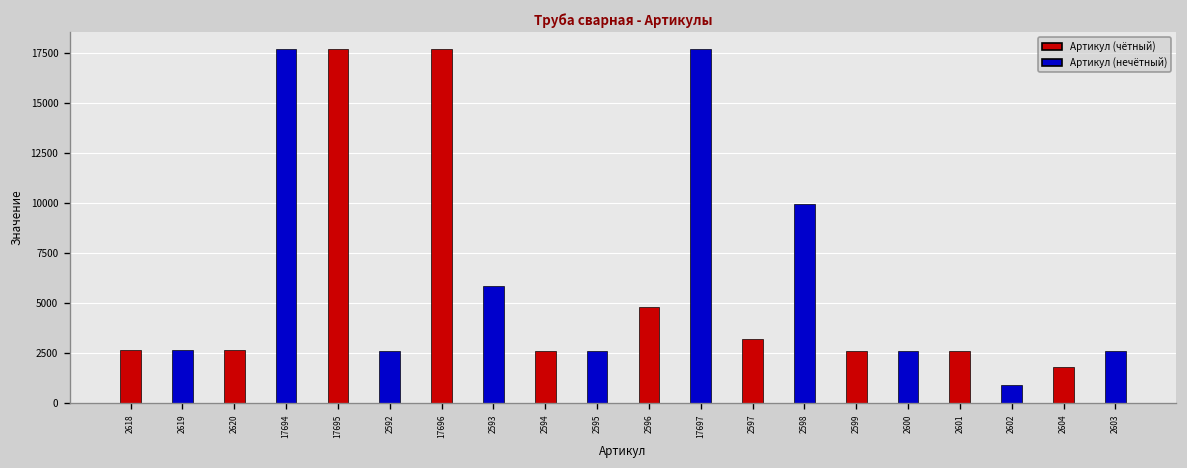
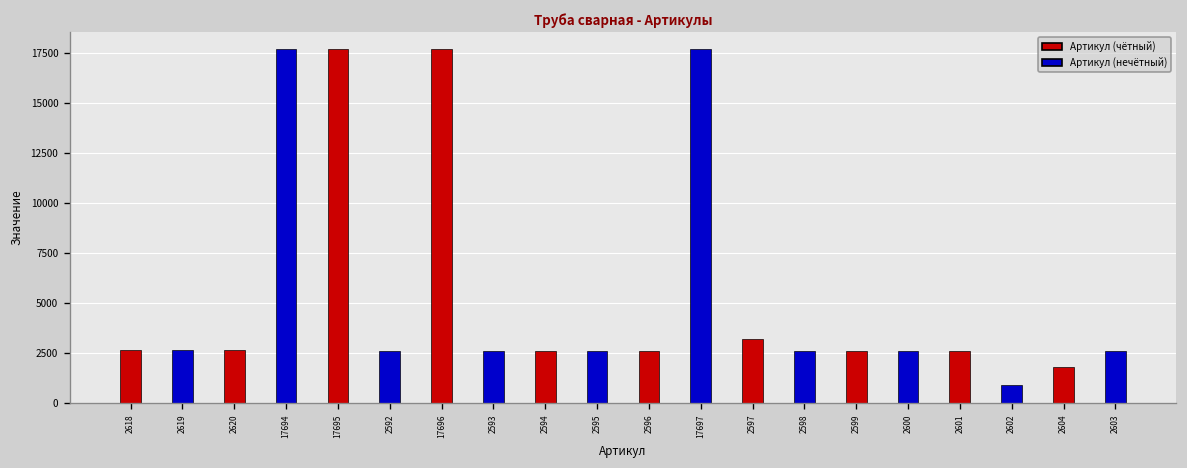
2593: 5800 -> 2600
2596: 4800 -> 2600
2598: 9900 -> 2600
